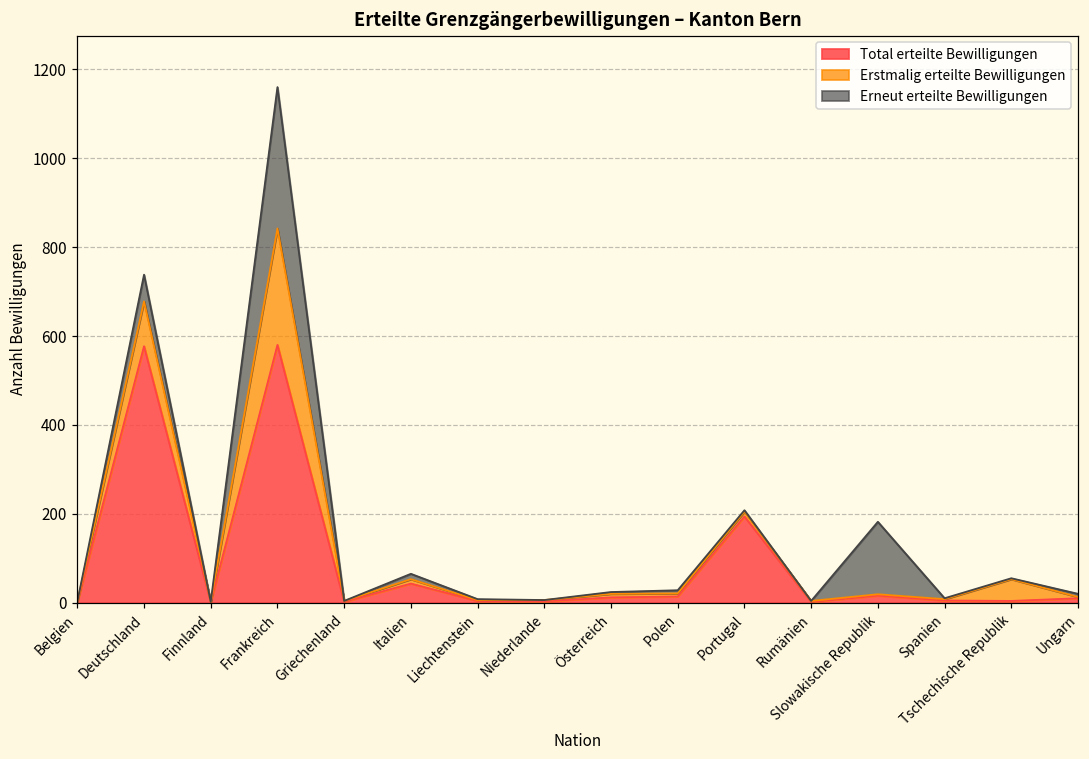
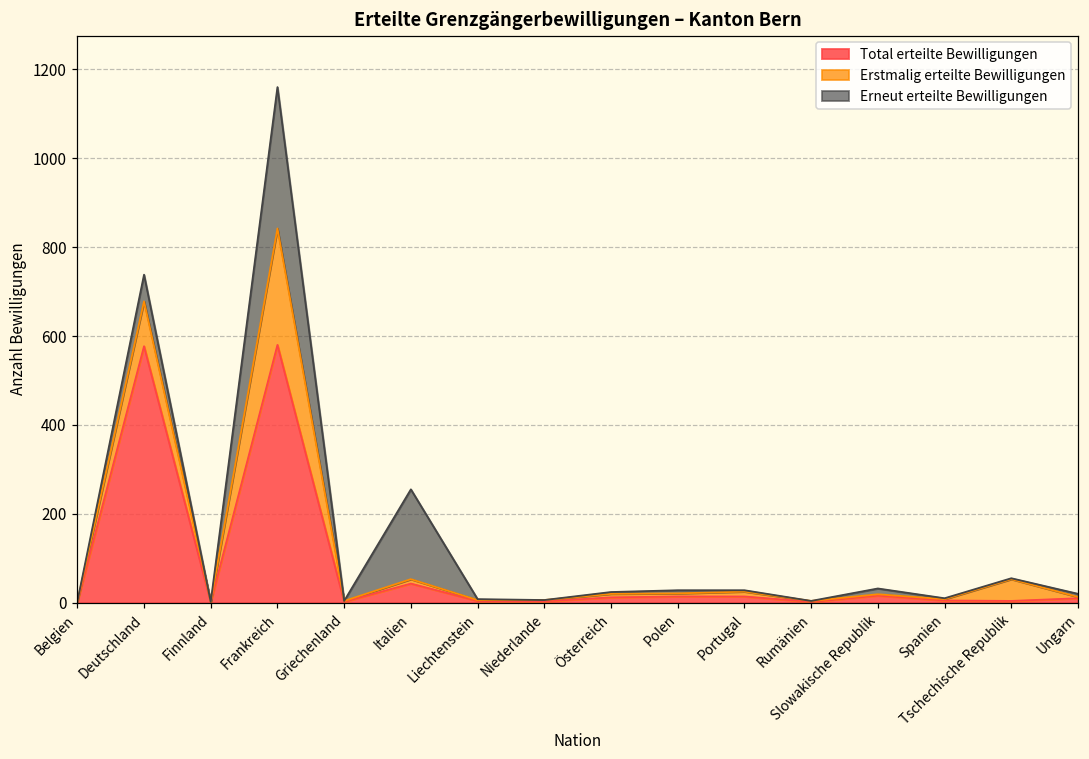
Erneut erteilte Bewilligungen, Italien: 10 -> 200
Total erteilte Bewilligungen, Portugal: 190 -> 10
Erneut erteilte Bewilligungen, Slowakische Republik: 160 -> 10
